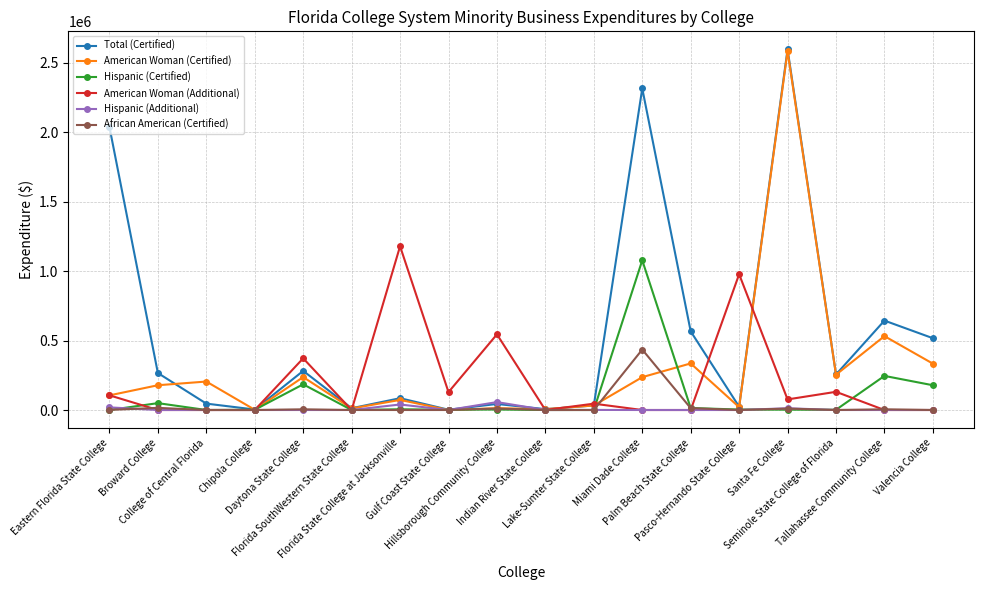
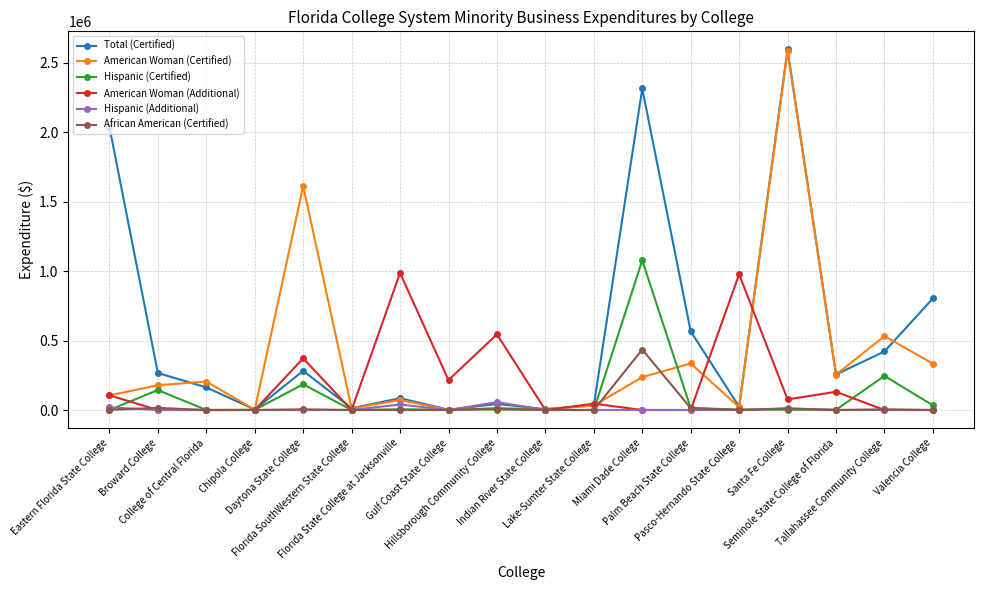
Hispanic (Certified), Broward College: 50000 -> 140000
Total (Certified), College of Central Florida: 50000 -> 160000
American Woman (Certified), Daytona State College: 240000 -> 1610000
American Woman (Additional), Florida State College at Jacksonville: 1180000 -> 990000
American Woman (Additional), Gulf Coast State College: 130000 -> 220000
Total (Certified), Tallahassee Community College: 640000 -> 420000
Total (Certified), Valencia College: 520000 -> 800000
Hispanic (Certified), Valencia College: 180000 -> 30000
